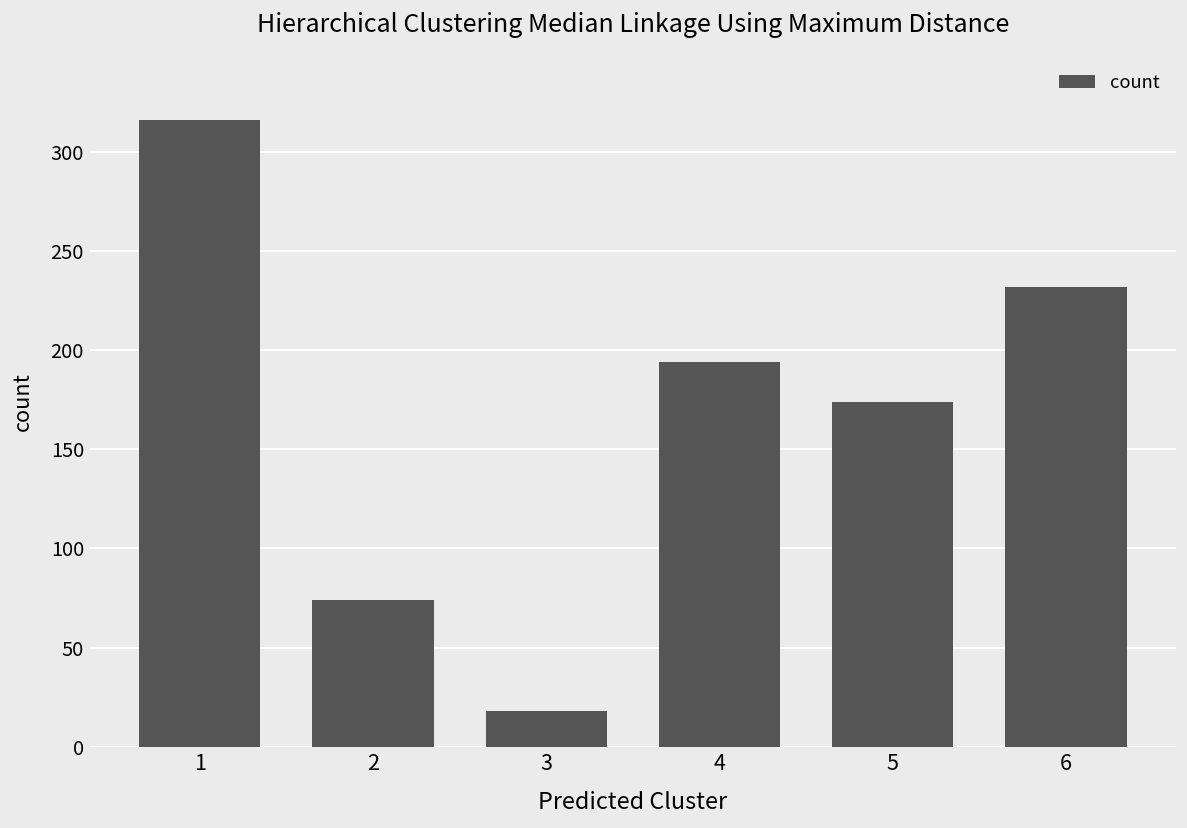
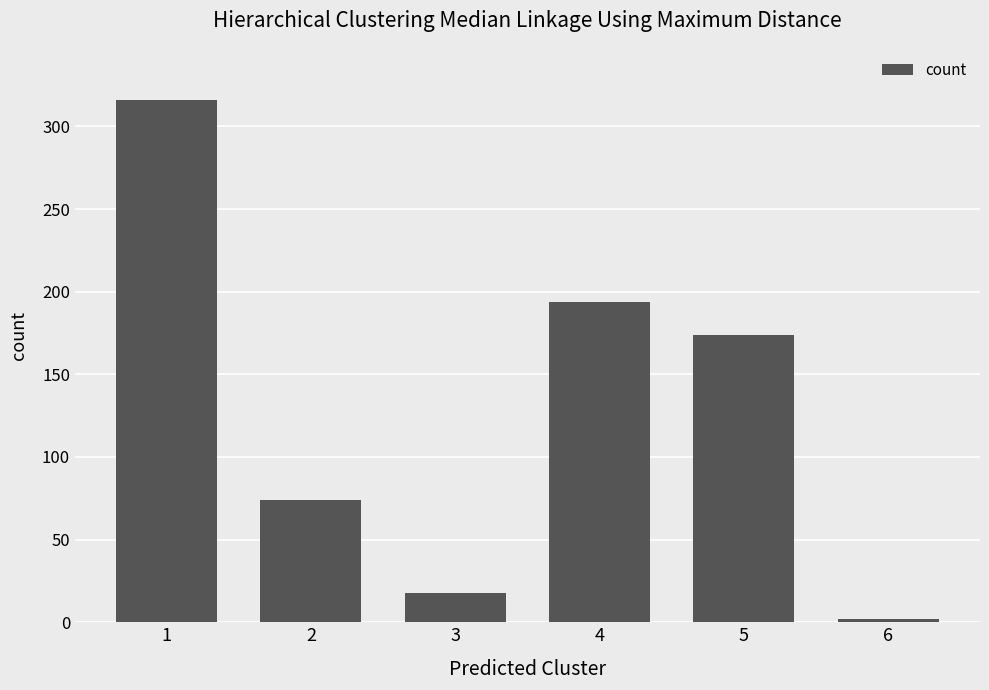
6: 232 -> 2
